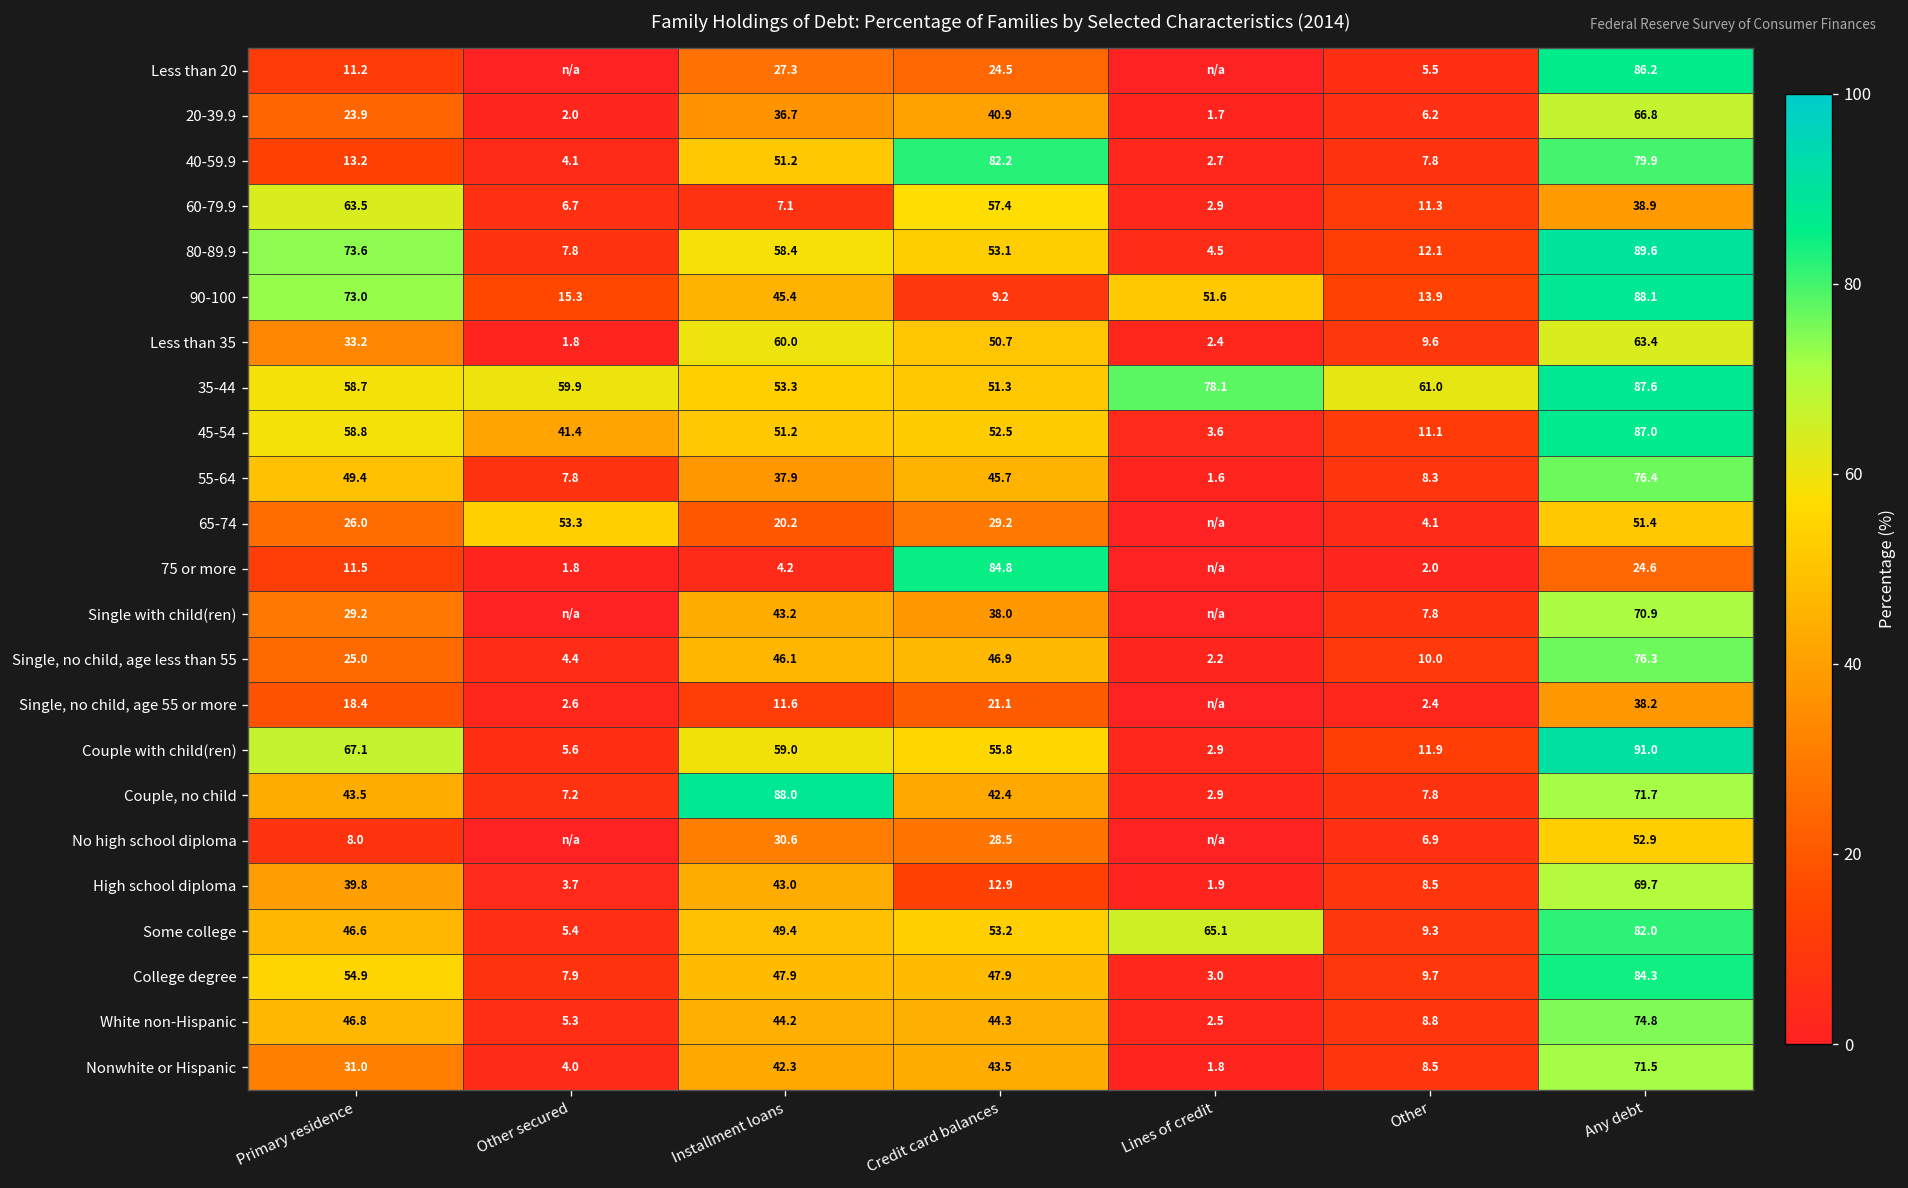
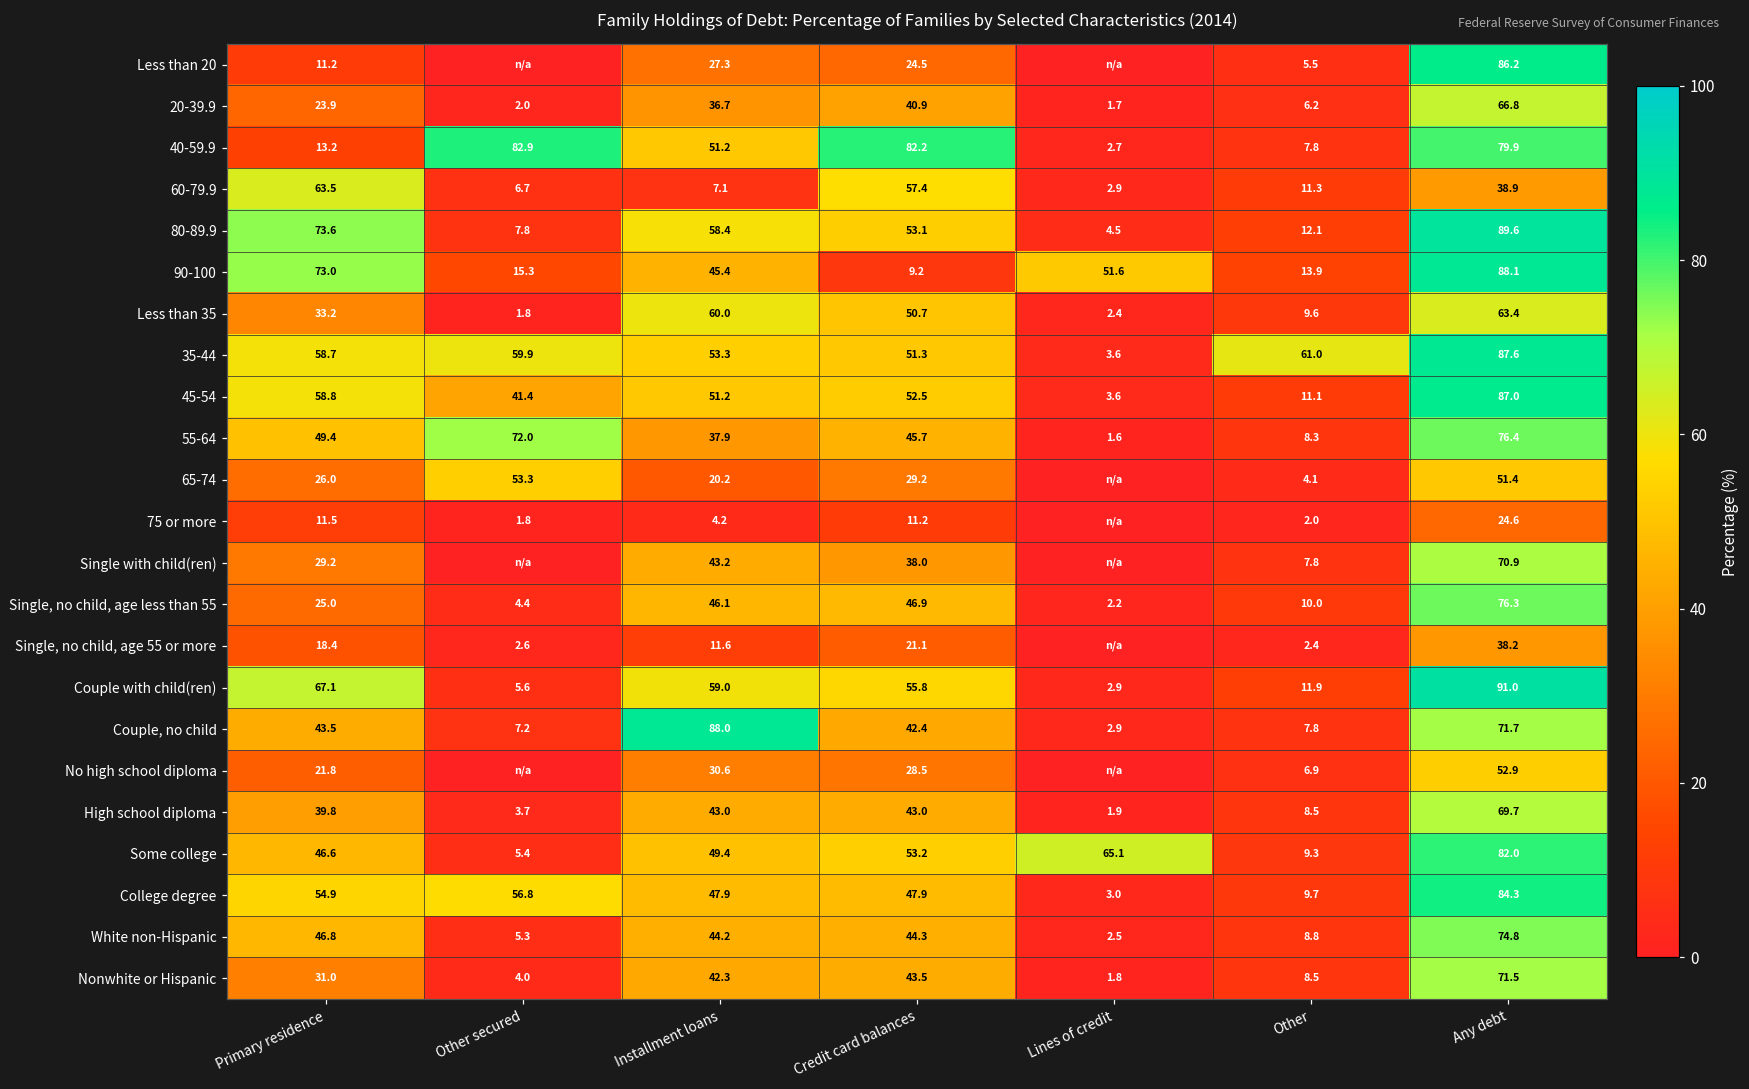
40-59.9, Other secured: 4.1 -> 82.9
35-44, Lines of credit: 78.1 -> 3.6
55-64, Other secured: 7.8 -> 72.0
75 or more, Credit card balances: 84.8 -> 11.2
No high school diploma, Primary residence: 8.0 -> 21.8
High school diploma, Credit card balances: 12.9 -> 43.0
College degree, Other secured: 7.9 -> 56.8
